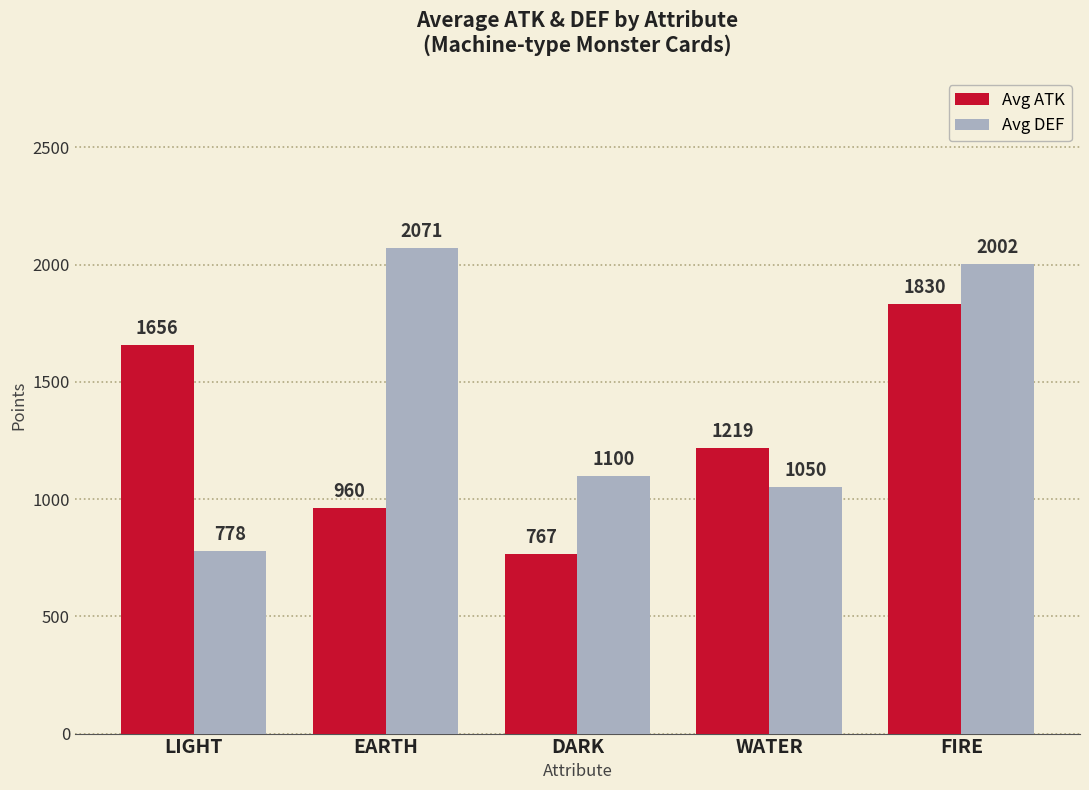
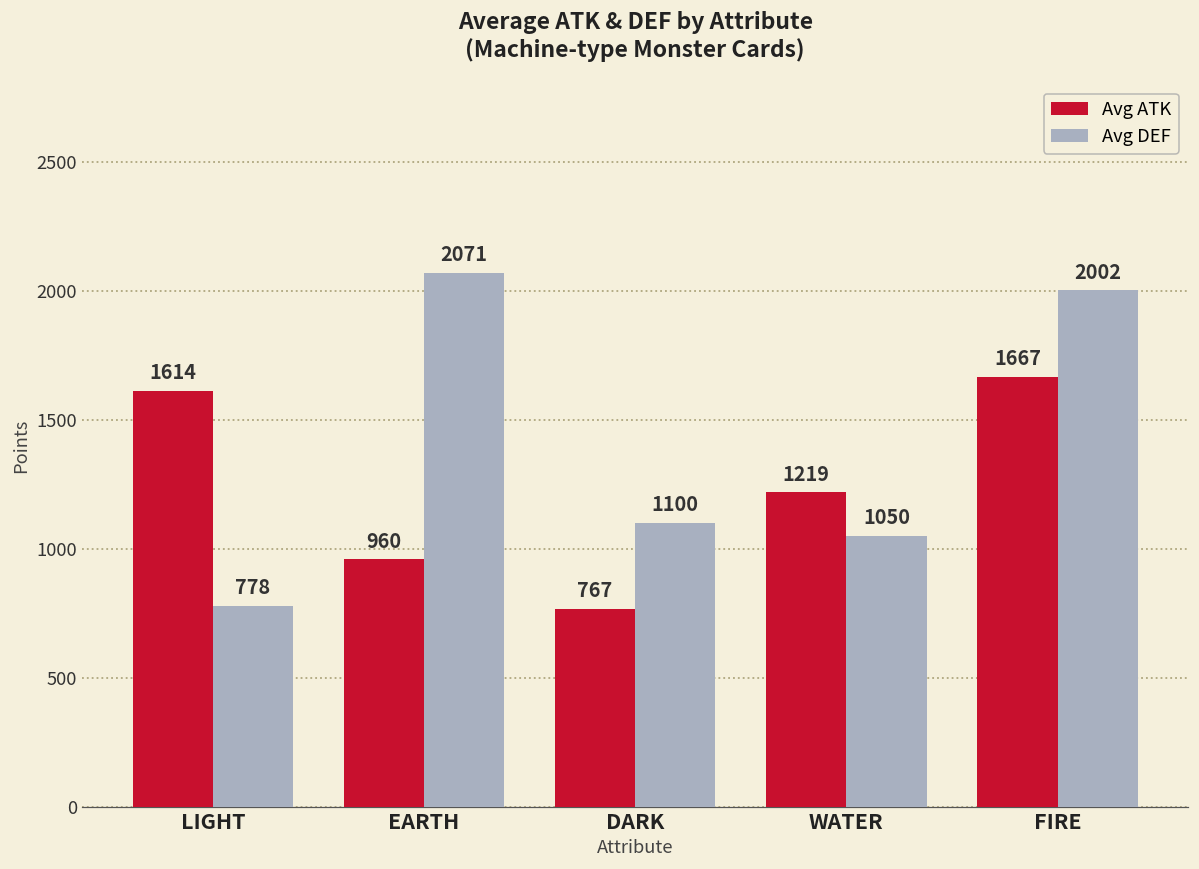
Avg ATK, LIGHT: 1656 -> 1614
Avg ATK, FIRE: 1830 -> 1667
